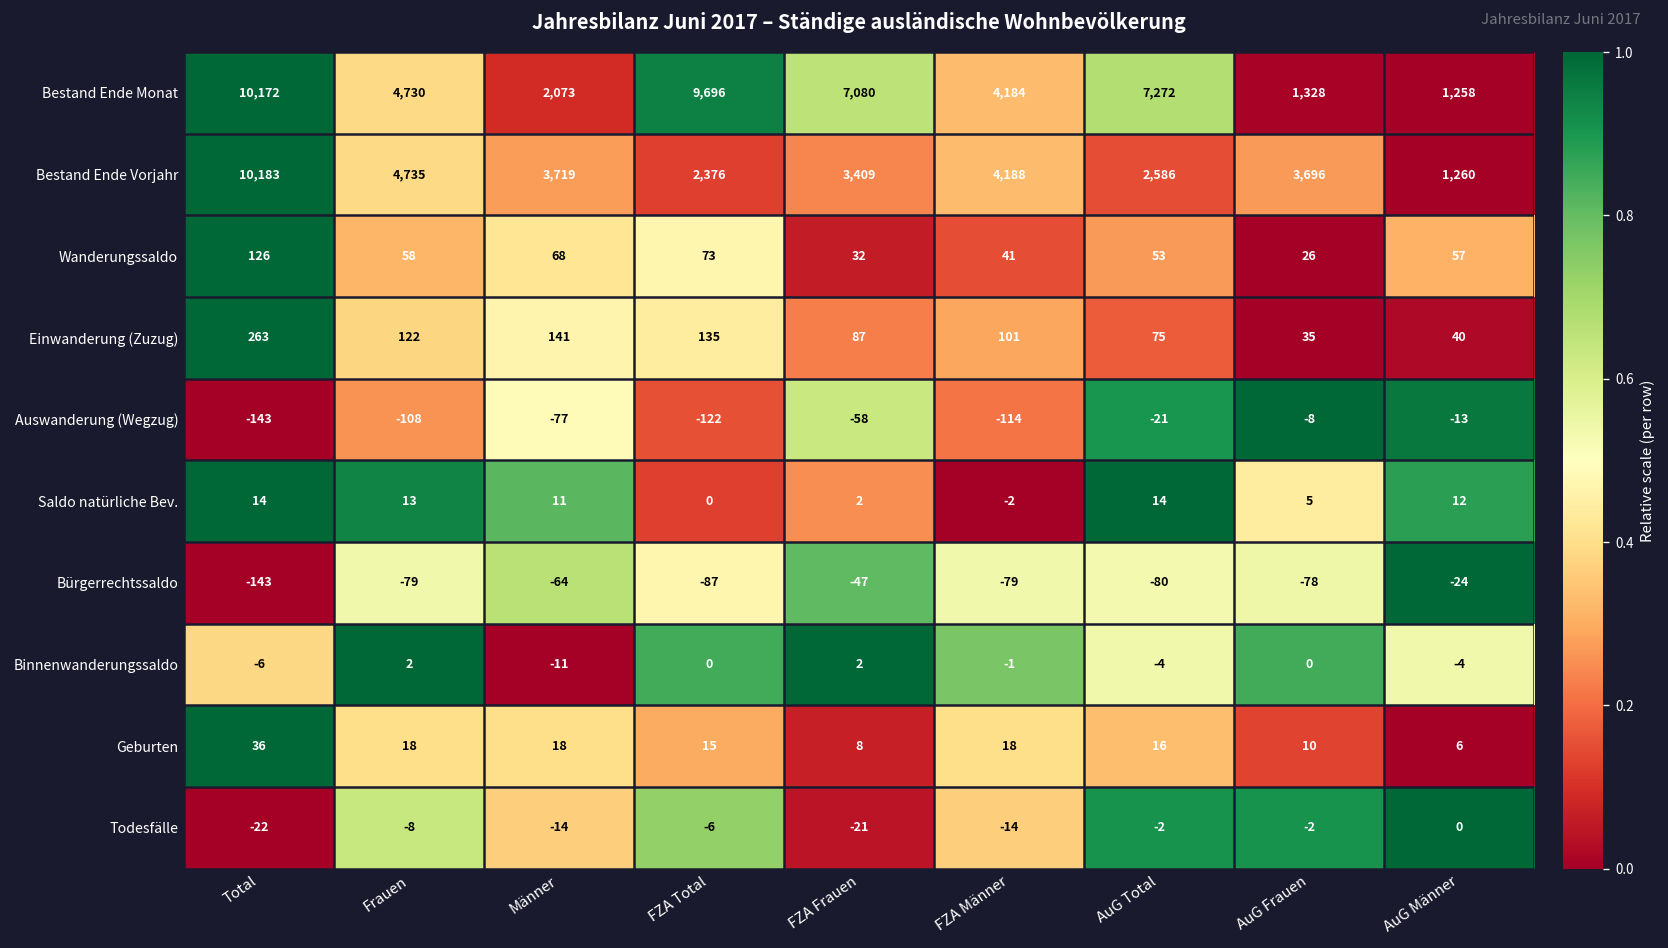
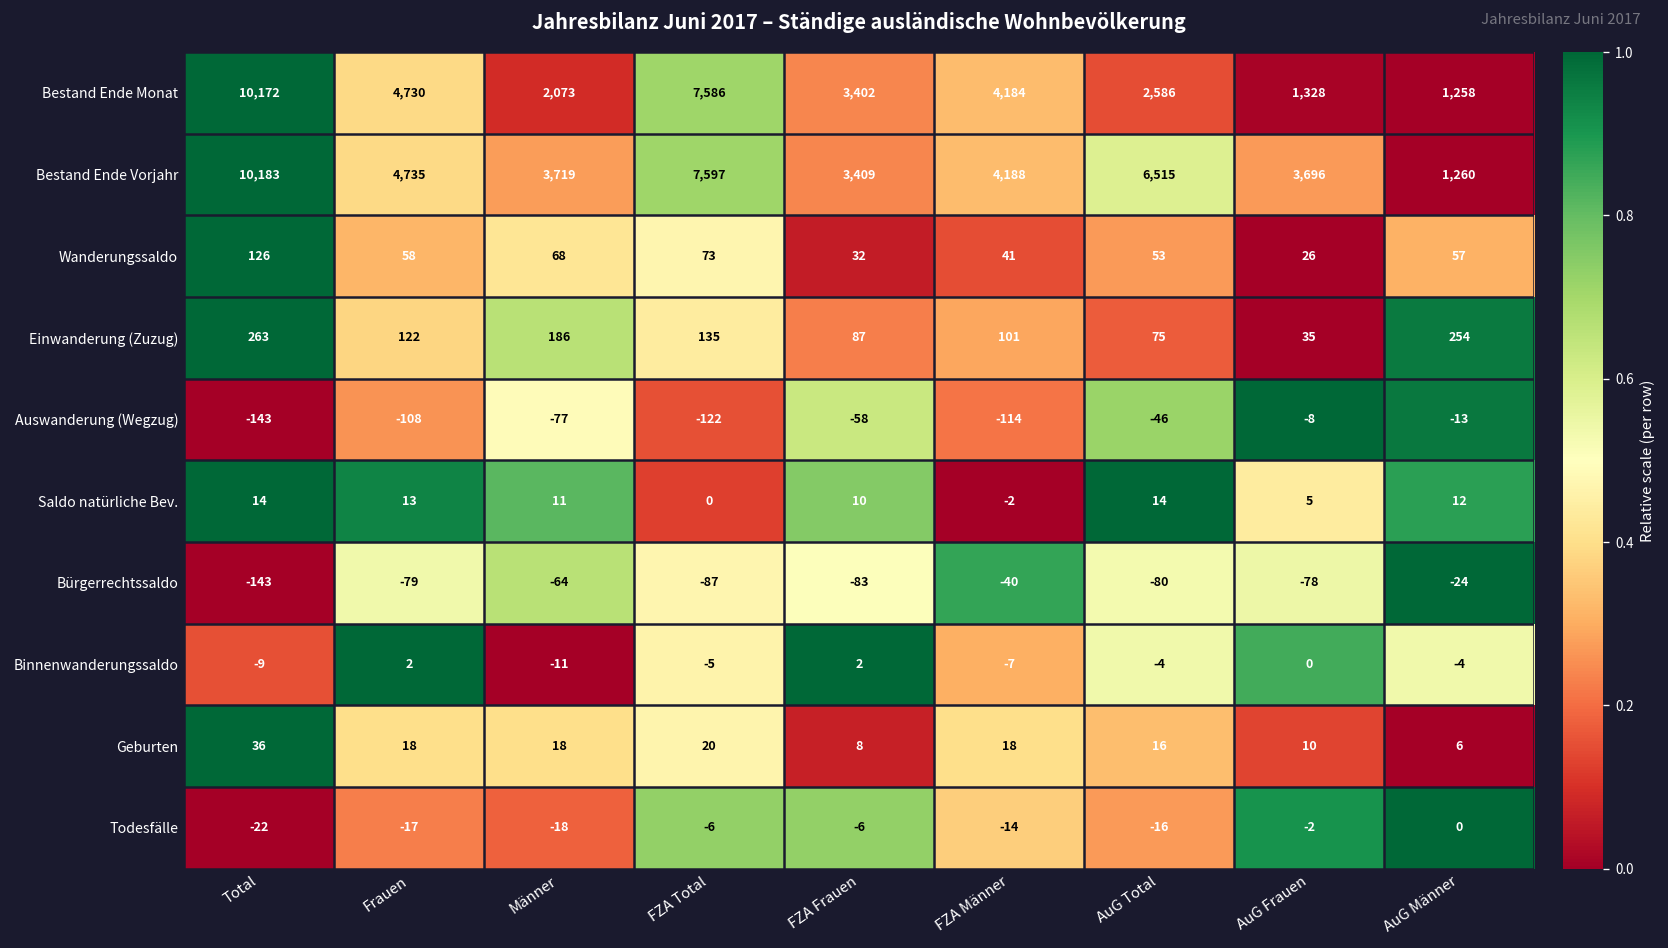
Bestand Ende Monat, FZA Total: 9,696 -> 7,586
Bestand Ende Monat, FZA Frauen: 7,080 -> 3,402
Bestand Ende Monat, AuG Total: 7,272 -> 2,586
Bestand Ende Vorjahr, FZA Total: 2,376 -> 7,597
Bestand Ende Vorjahr, AuG Total: 2,586 -> 6,515
Einwanderung (Zuzug), Männer: 141 -> 186
Einwanderung (Zuzug), AuG Männer: 40 -> 254
Auswanderung (Wegzug), AuG Total: -21 -> -46
Saldo natürliche Bev., FZA Frauen: 2 -> 10
Bürgerrechtssaldo, FZA Frauen: -47 -> -83
Bürgerrechtssaldo, FZA Männer: -79 -> -40
Binnenwanderungssaldo, Total: -6 -> -9
Binnenwanderungssaldo, FZA Total: 0 -> -5
Binnenwanderungssaldo, FZA Männer: -1 -> -7
Geburten, FZA Total: 15 -> 20
Todesfälle, Frauen: -8 -> -17
Todesfälle, Männer: -14 -> -18
Todesfälle, FZA Frauen: -21 -> -6
Todesfälle, AuG Total: -2 -> -16
